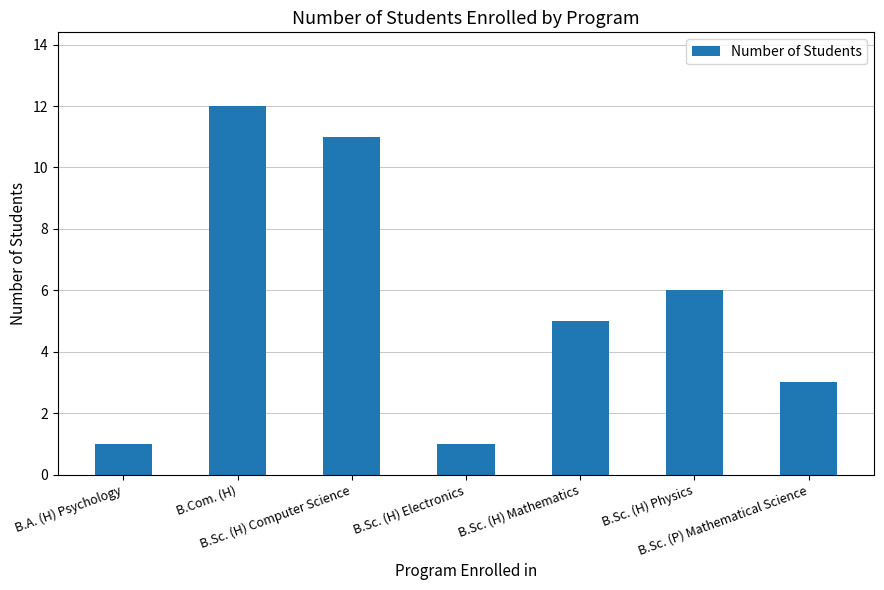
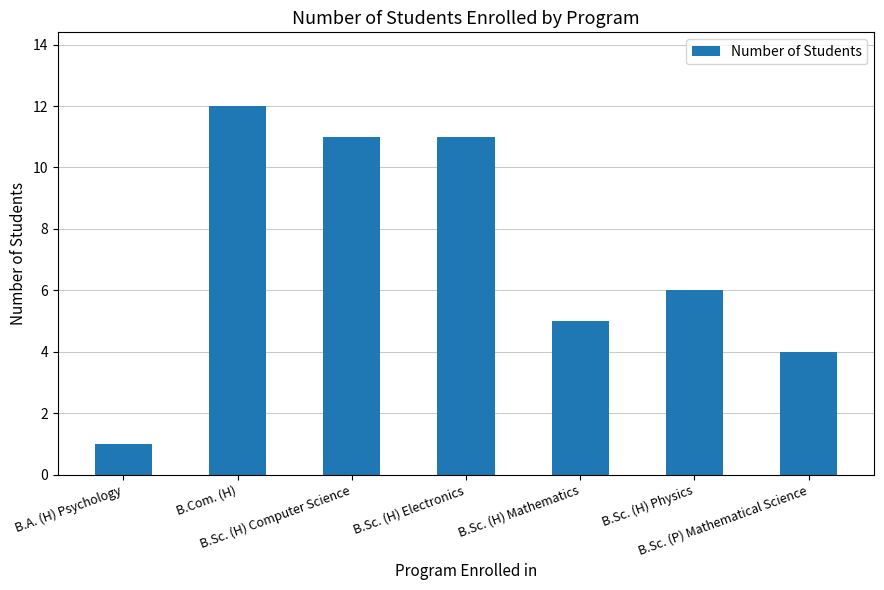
B.Sc. (H) Electronics: 1 -> 11
B.Sc. (P) Mathematical Science: 3 -> 4
